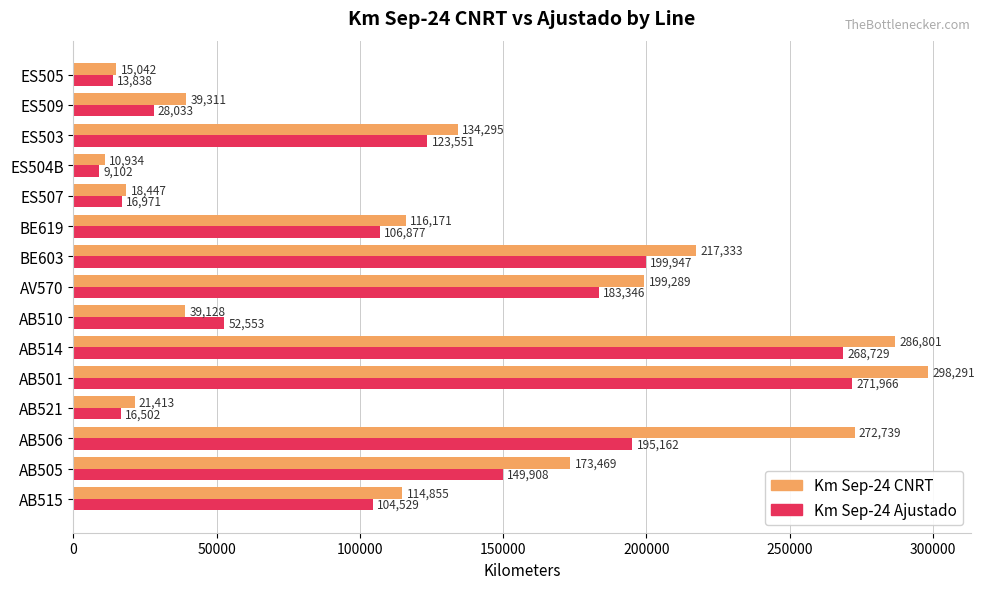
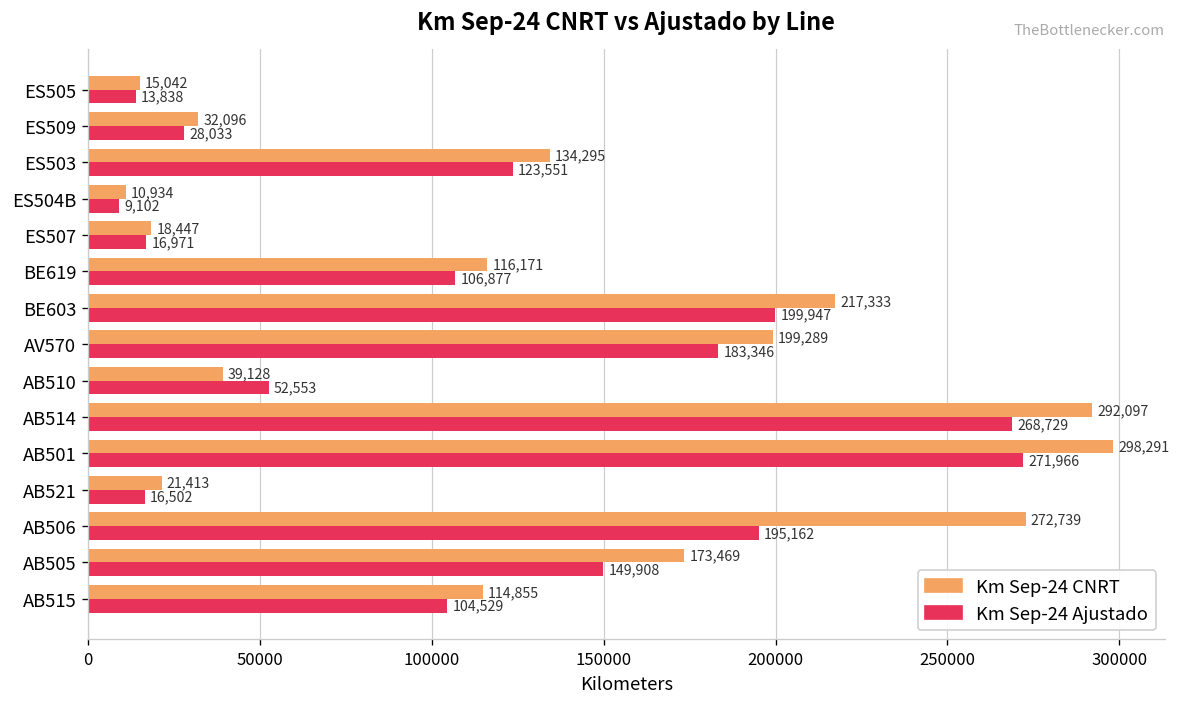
Km Sep-24 CNRT, ES509: 39,311 -> 32,096
Km Sep-24 CNRT, AB514: 286,801 -> 292,097
